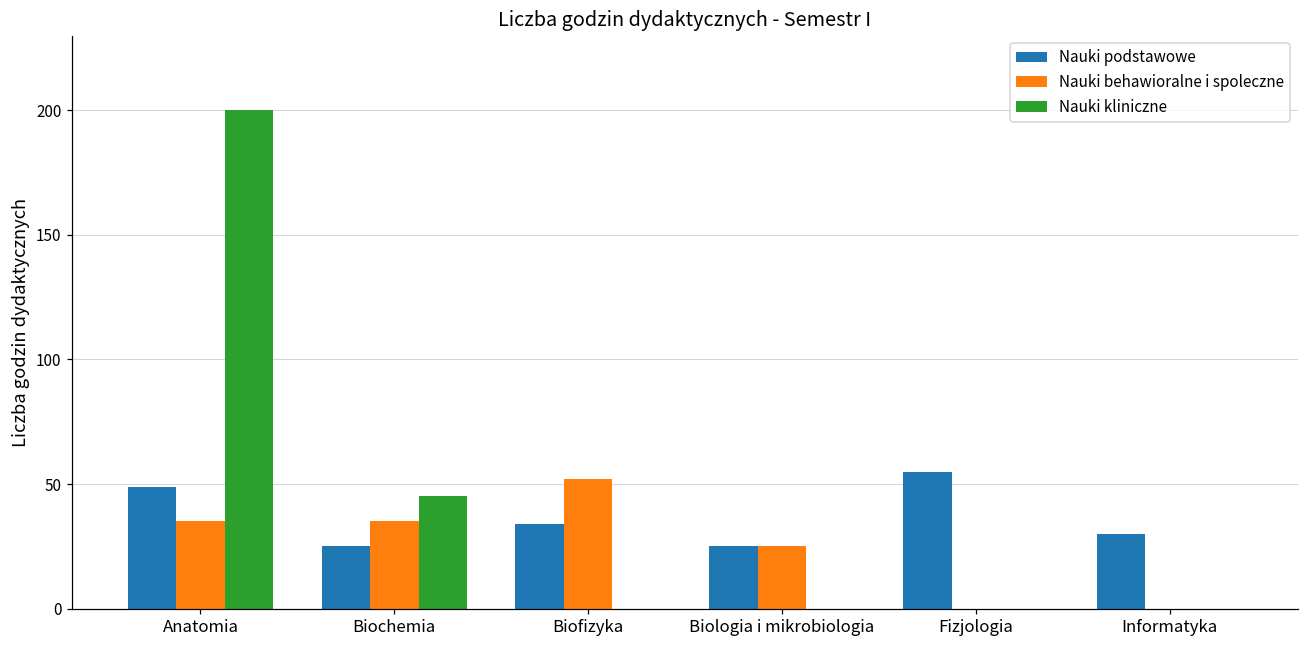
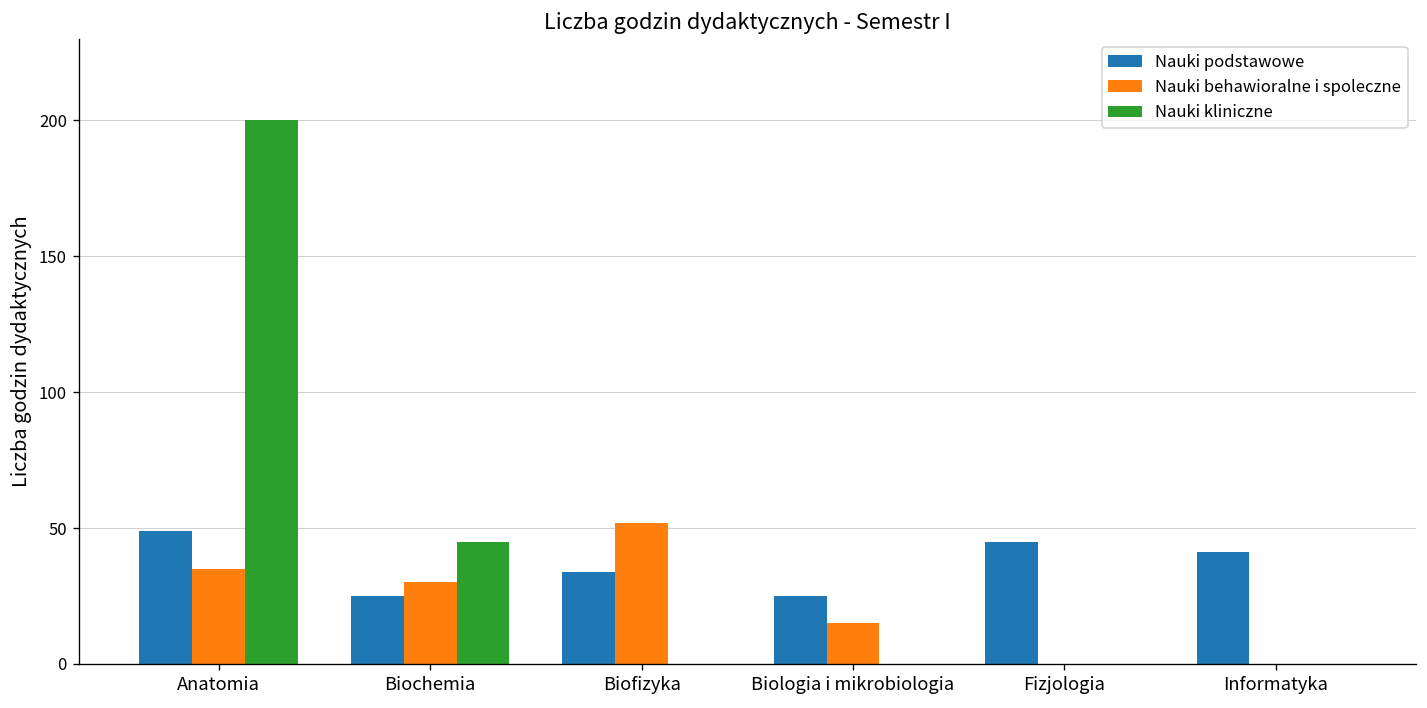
Nauki behawioralne i spoleczne, Biochemia: 35 -> 30
Nauki behawioralne i spoleczne, Biologia i mikrobiologia: 25 -> 15
Nauki podstawowe, Fizjologia: 55 -> 45
Nauki podstawowe, Informatyka: 30 -> 41
